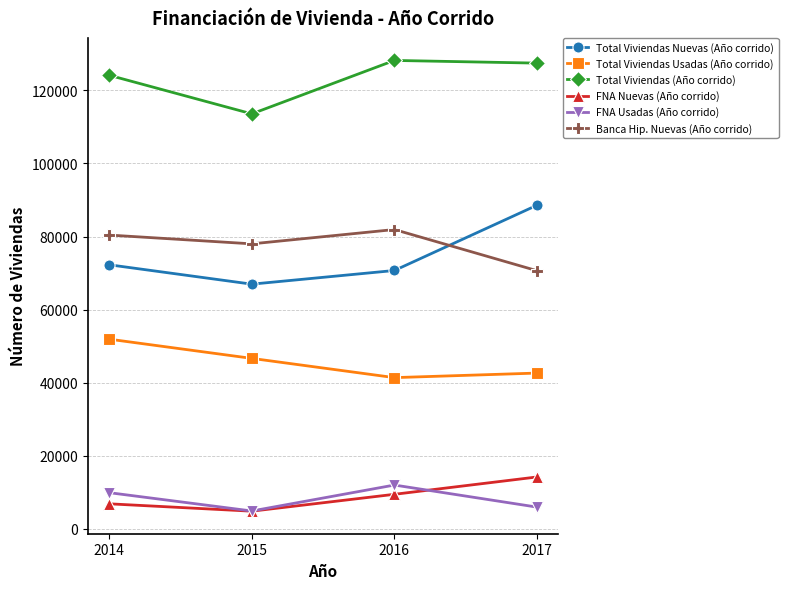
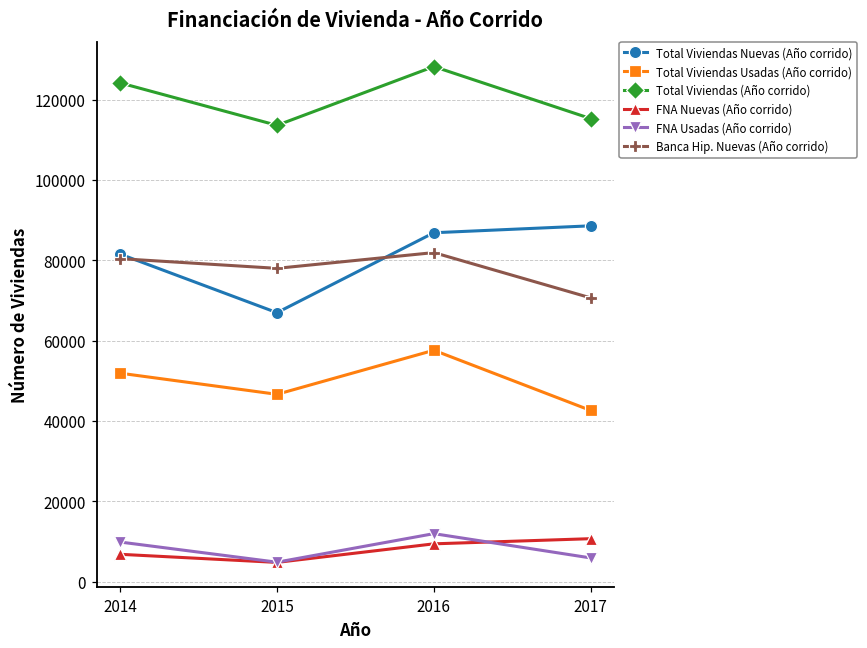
Total Viviendas Nuevas (Año corrido), 2014: 72000 -> 82000
Total Viviendas Nuevas (Año corrido), 2016: 71000 -> 87000
Total Viviendas Usadas (Año corrido), 2016: 41000 -> 58000
Total Viviendas (Año corrido), 2017: 127000 -> 115000
FNA Nuevas (Año corrido), 2017: 14000 -> 11000
